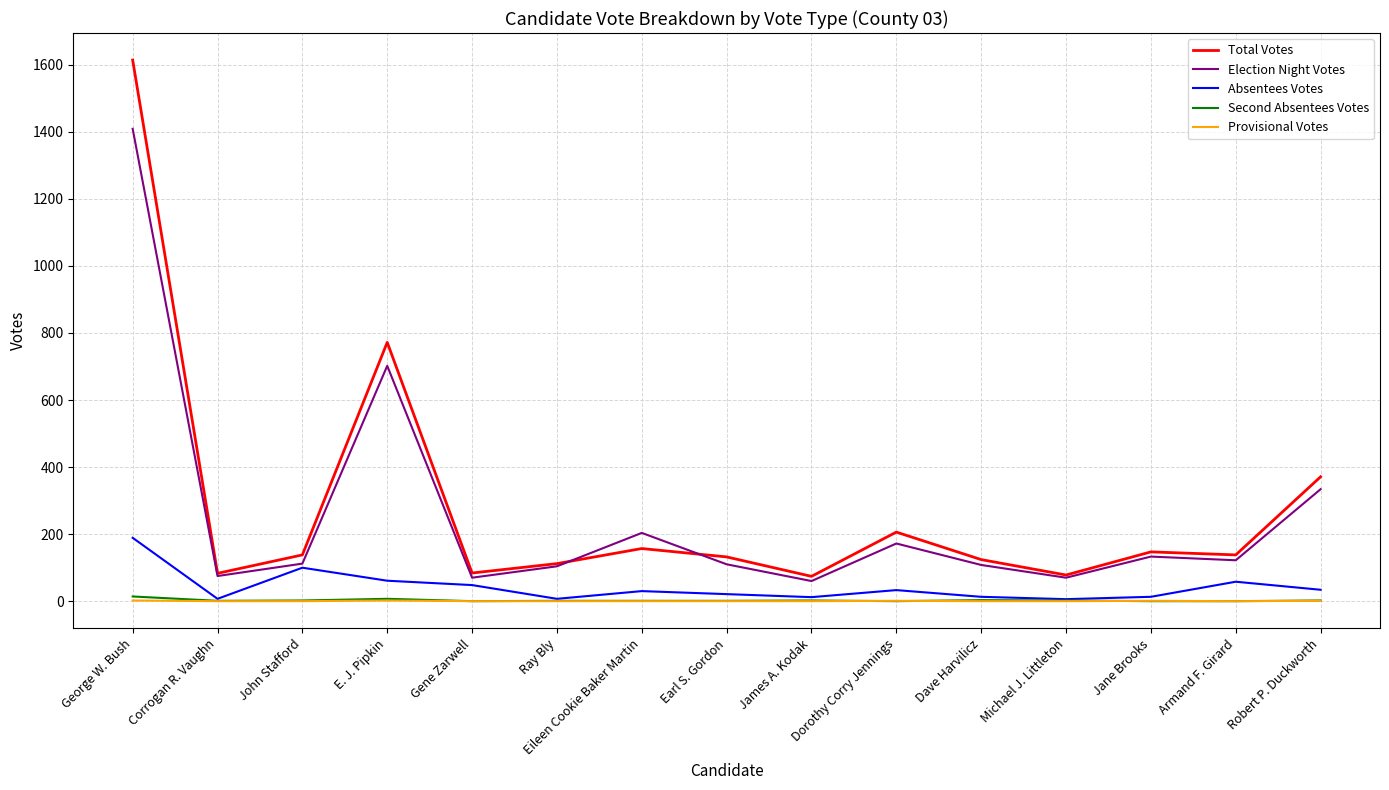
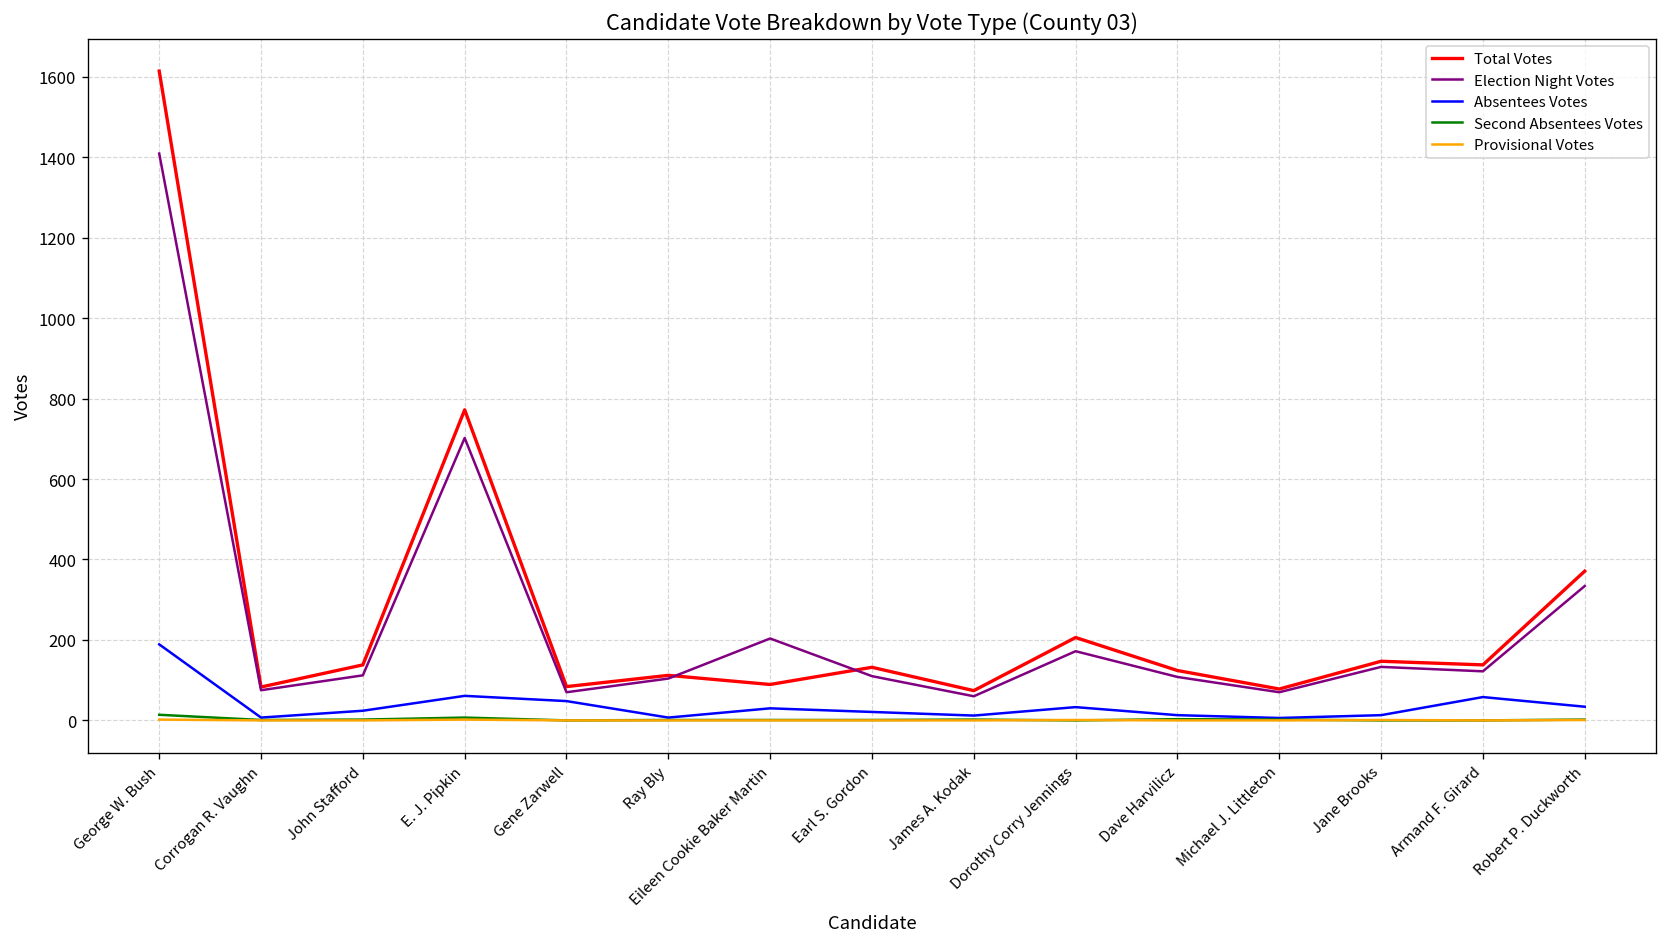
Absentees Votes, John Stafford: 100 -> 20
Total Votes, Eileen Cookie Baker Martin: 160 -> 90
